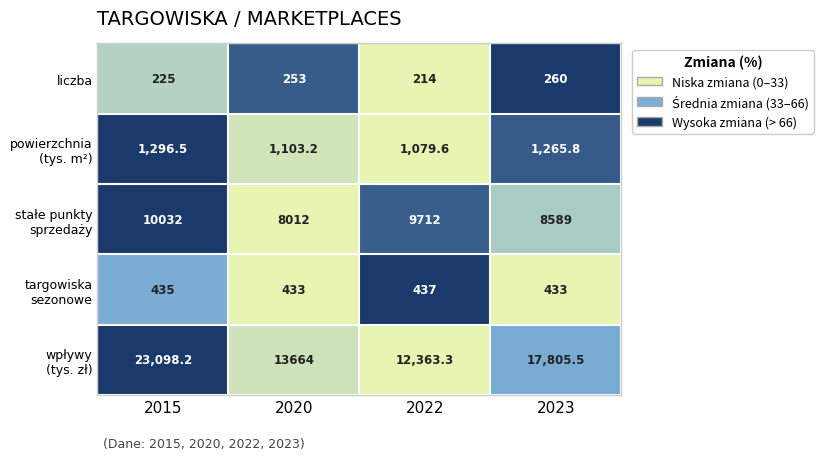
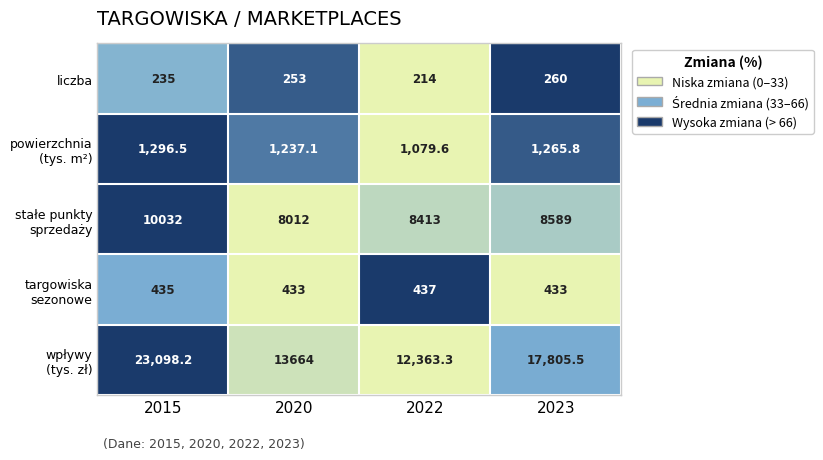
liczba, 2015: 225 -> 235
powierzchnia (tys. m²), 2020: 1,103.2 -> 1,237.1
stałe punkty sprzedaży, 2022: 9712 -> 8413
